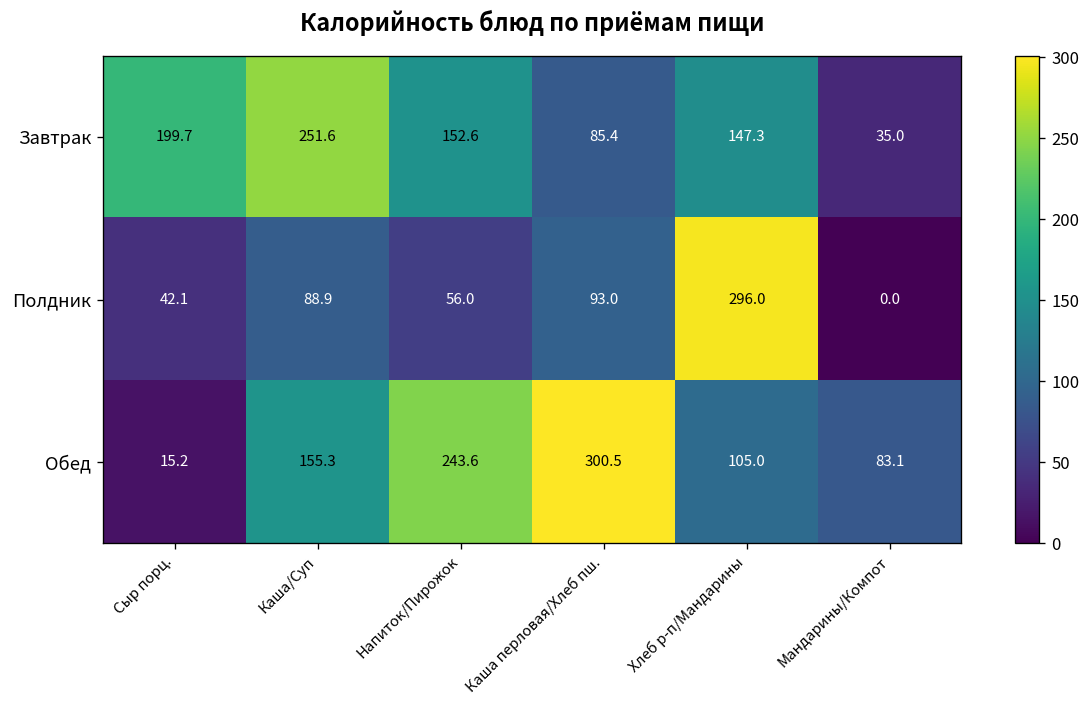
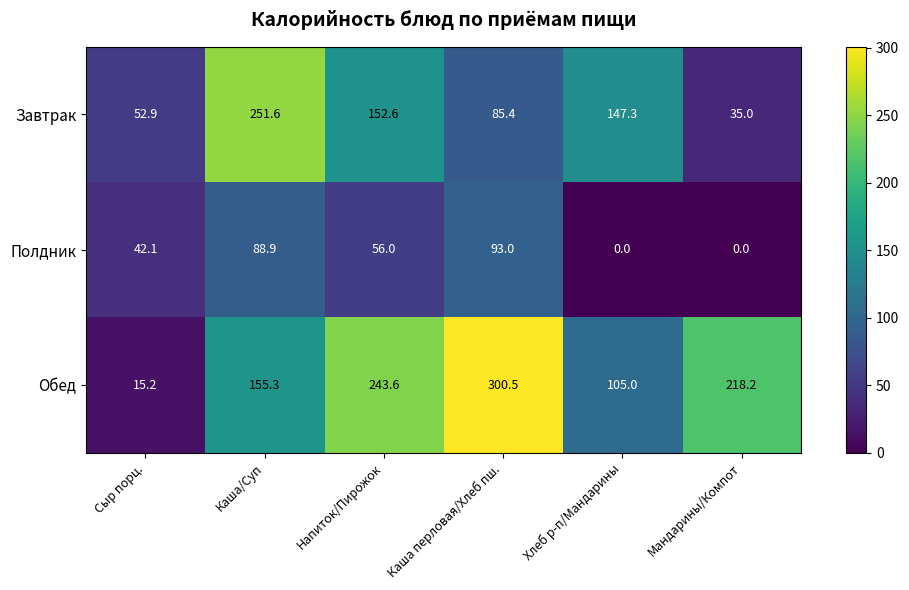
Завтрак, Сыр порц.: 199.7 -> 52.9
Полдник, Хлеб р-п/Мандарины: 296.0 -> 0.0
Обед, Мандарины/Компот: 83.1 -> 218.2
